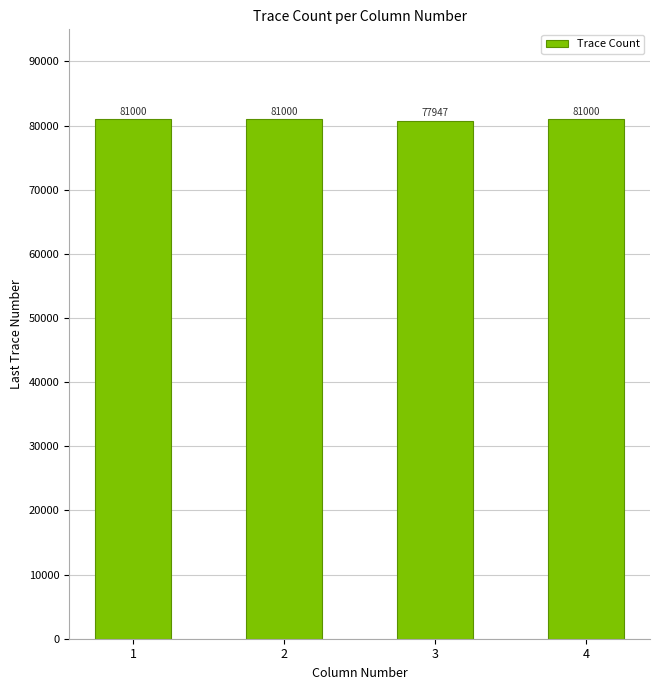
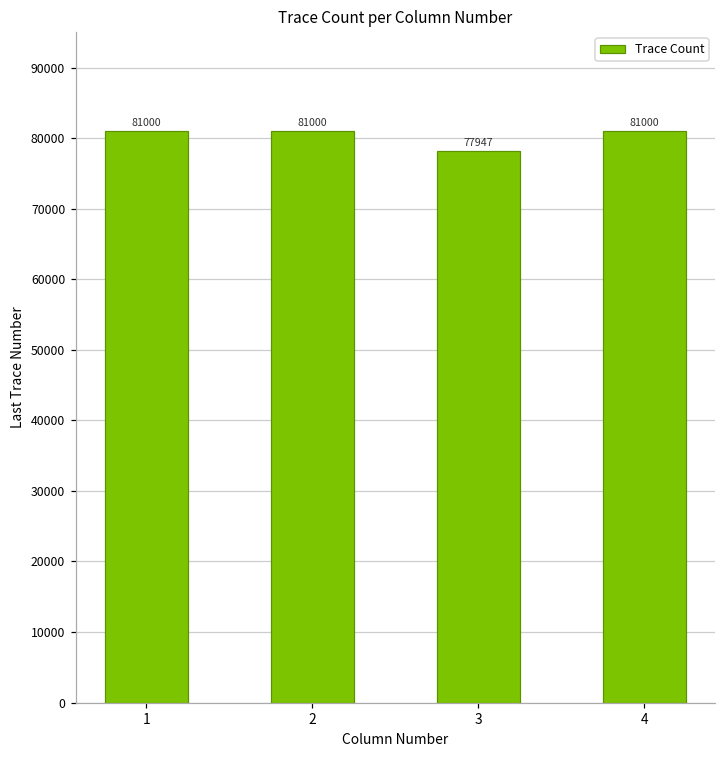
3: 81000 -> 78000
